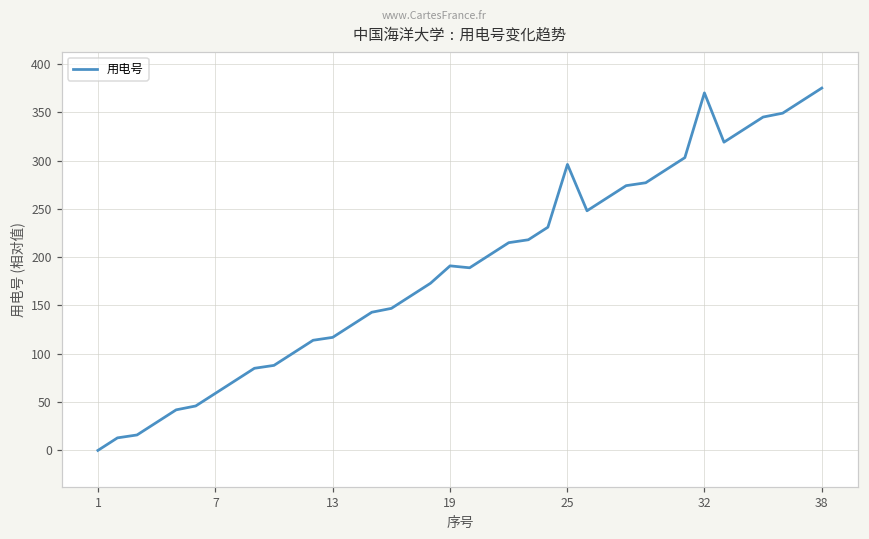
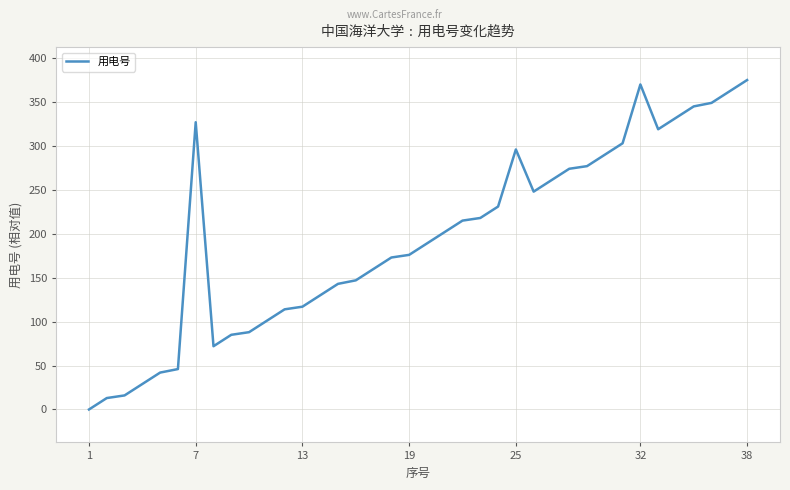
7: 60 -> 330
19: 190 -> 180
